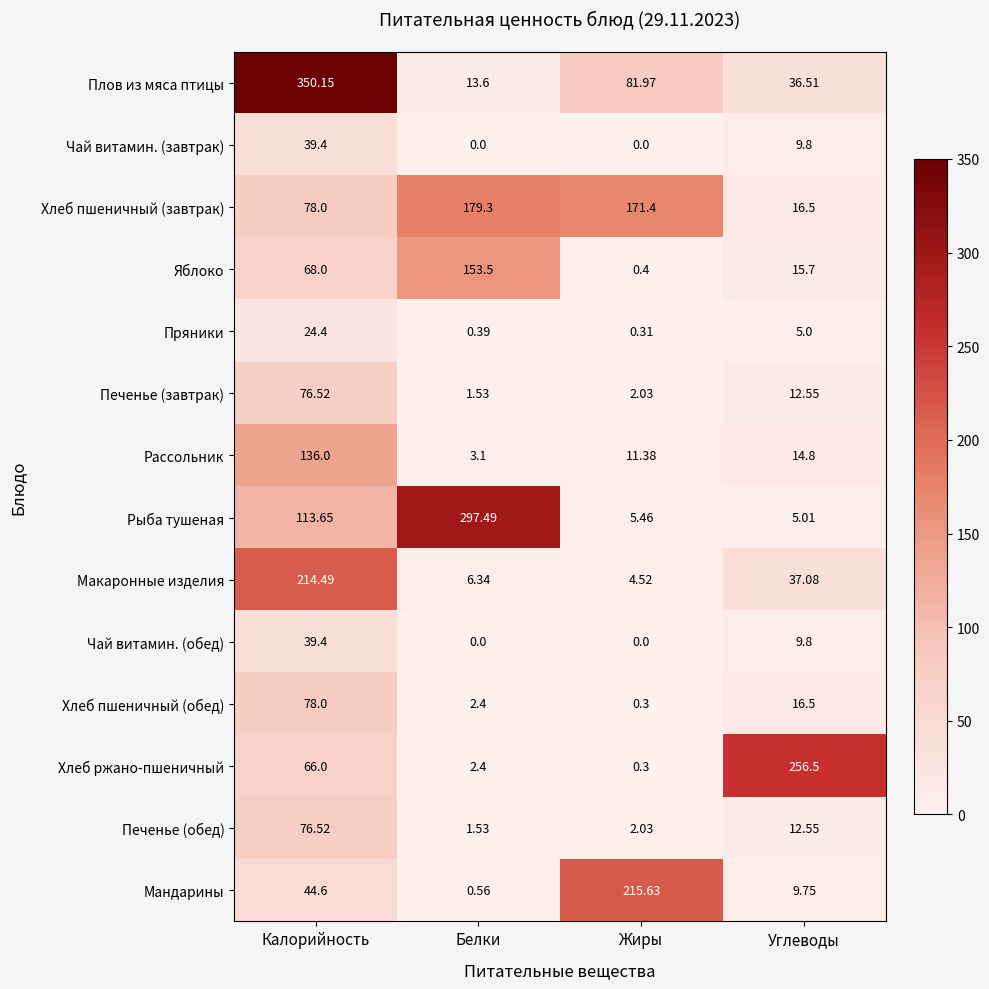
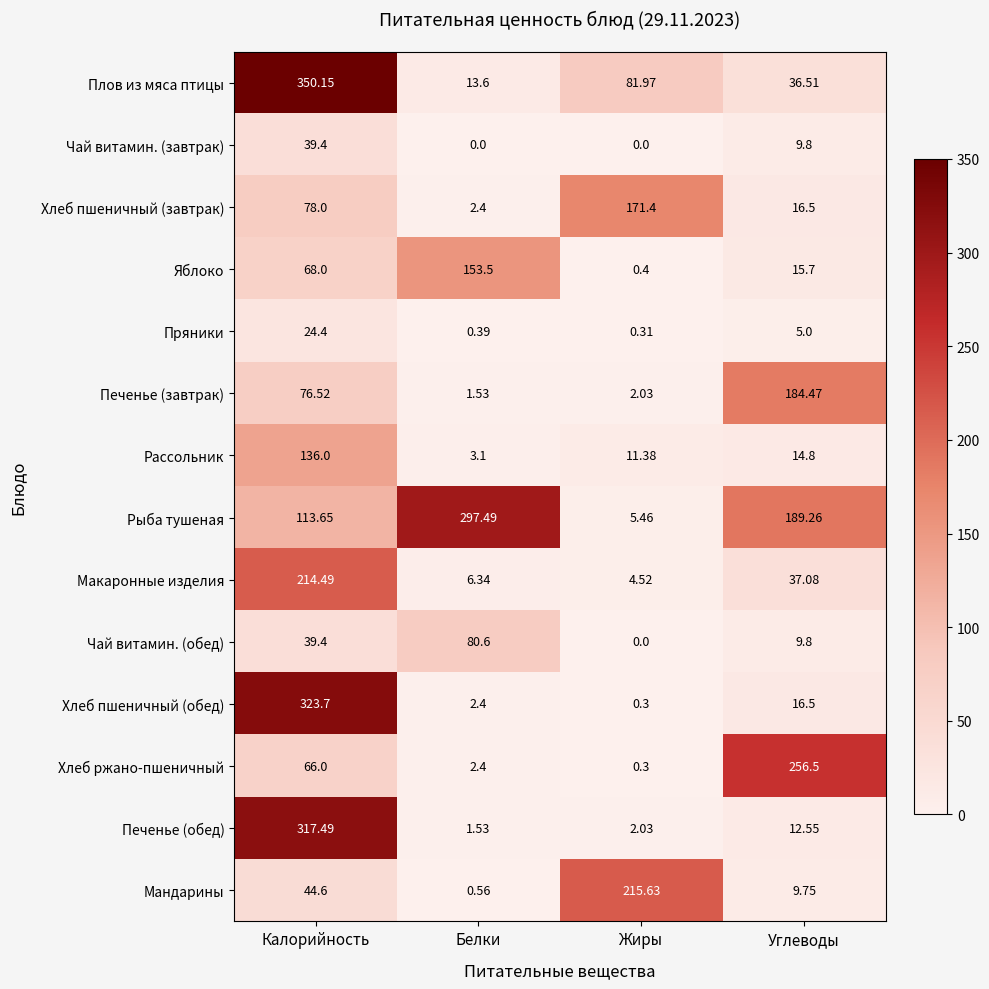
Хлеб пшеничный (завтрак), Белки: 179.3 -> 2.4
Печенье (завтрак), Углеводы: 12.55 -> 184.47
Рыба тушеная, Углеводы: 5.01 -> 189.26
Чай витамин. (обед), Белки: 0.0 -> 80.6
Хлеб пшеничный (обед), Калорийность: 78.0 -> 323.7
Печенье (обед), Калорийность: 76.52 -> 317.49
